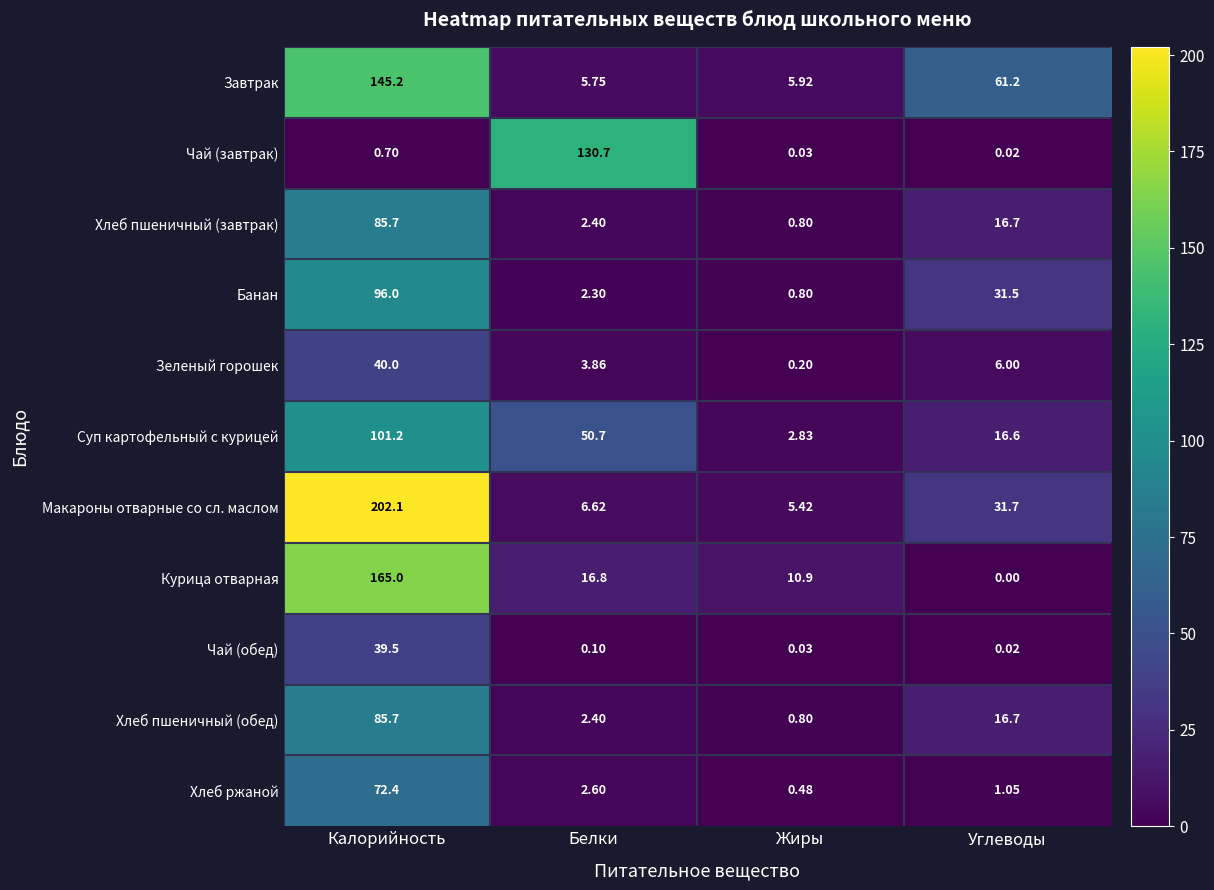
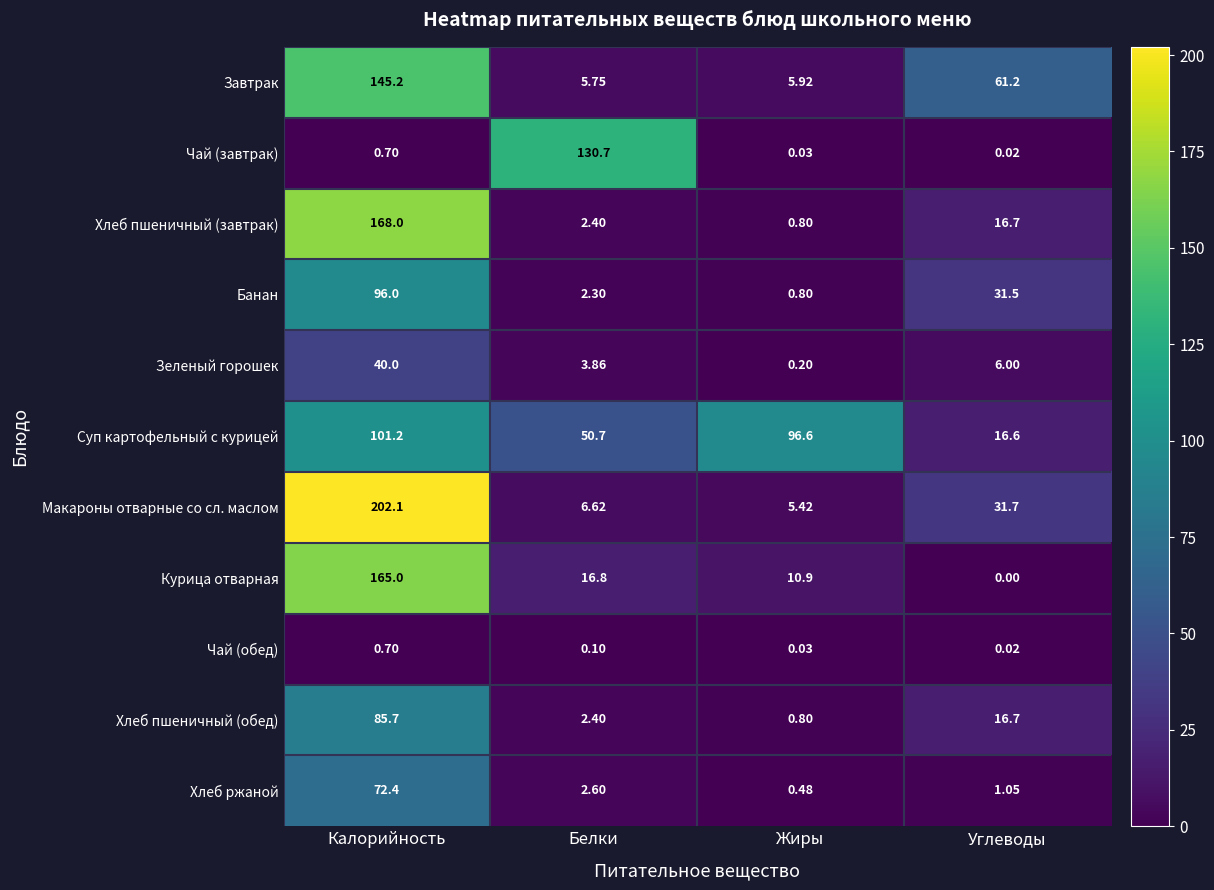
Хлеб пшеничный (завтрак), Калорийность: 85.7 -> 168.0
Суп картофельный с курицей, Жиры: 2.83 -> 96.6
Чай (обед), Калорийность: 39.5 -> 0.70
